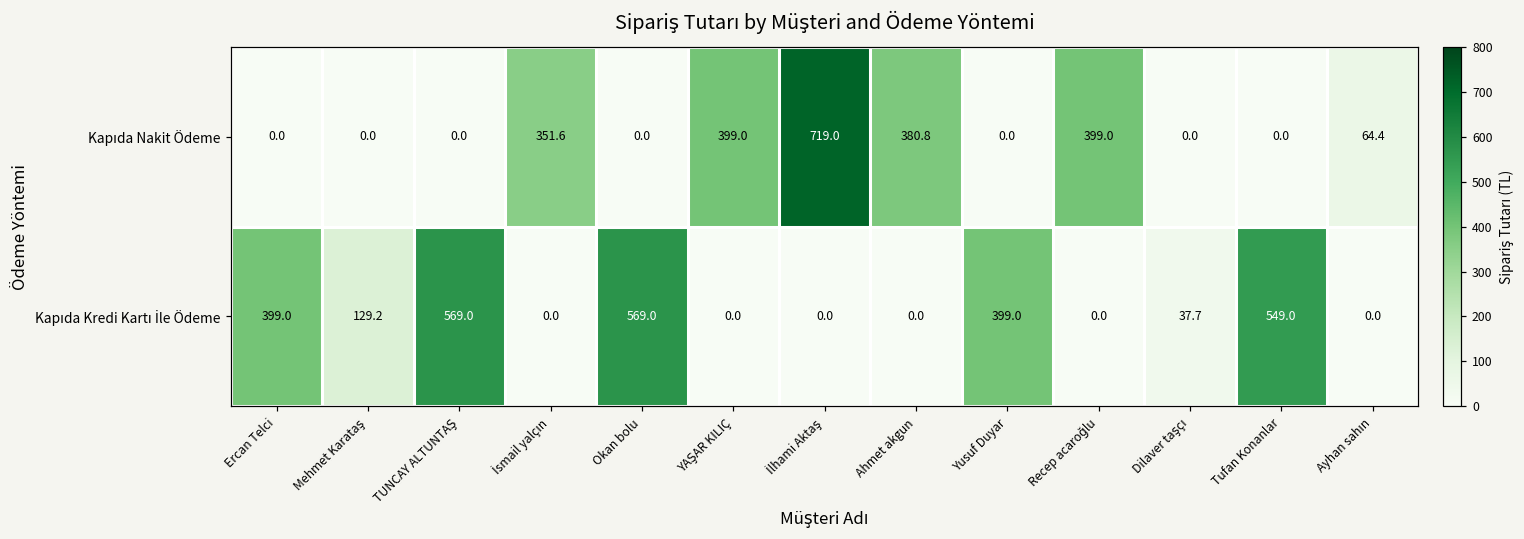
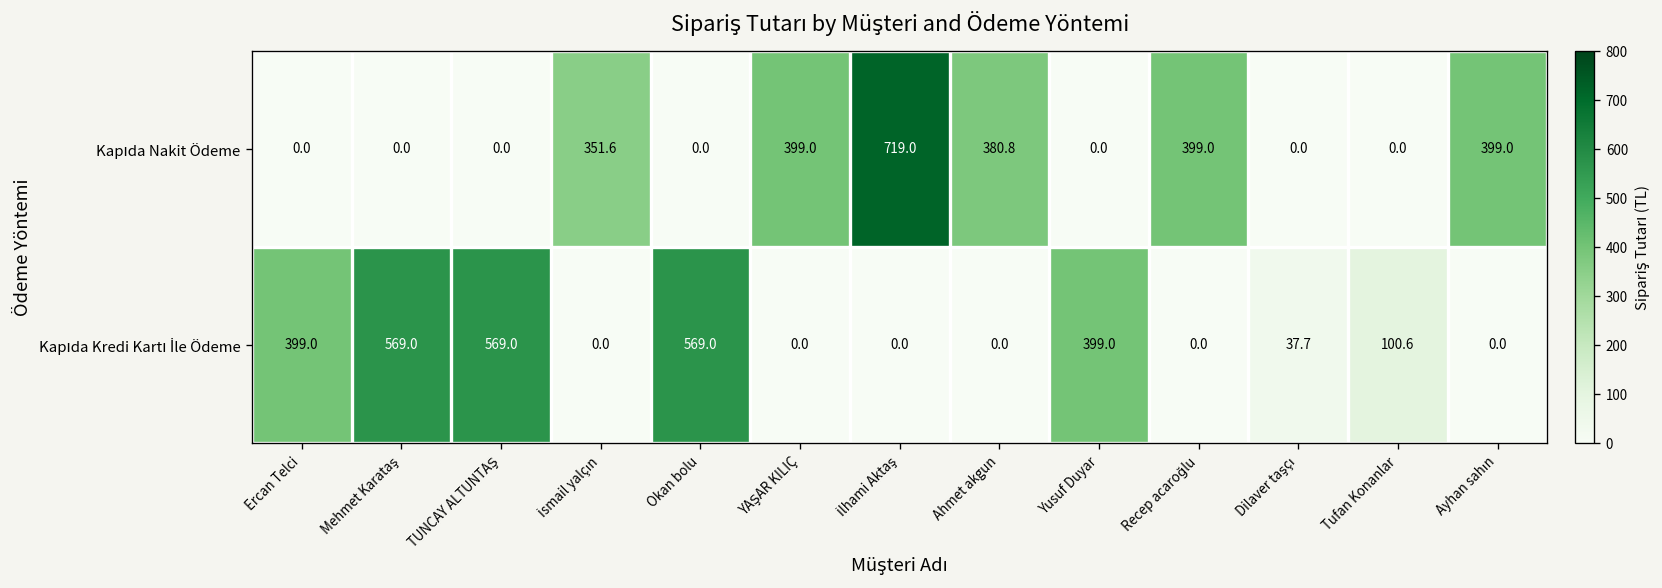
Kapıda Nakit Ödeme, Ayhan sahın: 64.4 -> 399.0
Kapıda Kredi Kartı İle Ödeme, Mehmet Karataş: 129.2 -> 569.0
Kapıda Kredi Kartı İle Ödeme, Tufan Konanlar: 549.0 -> 100.6
